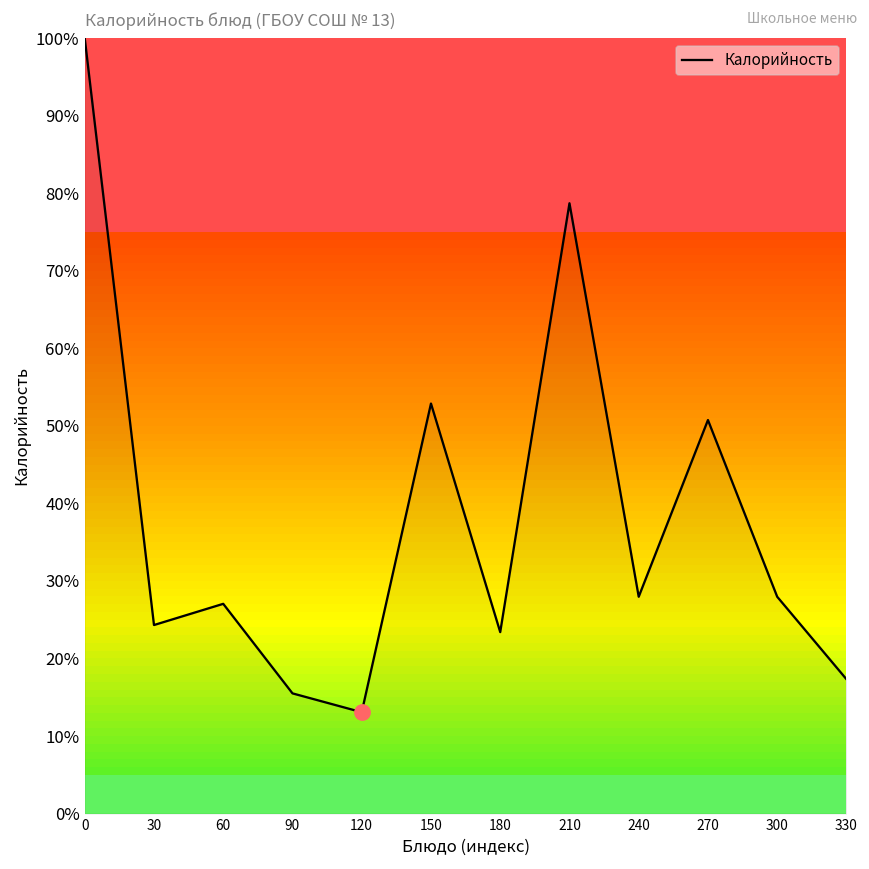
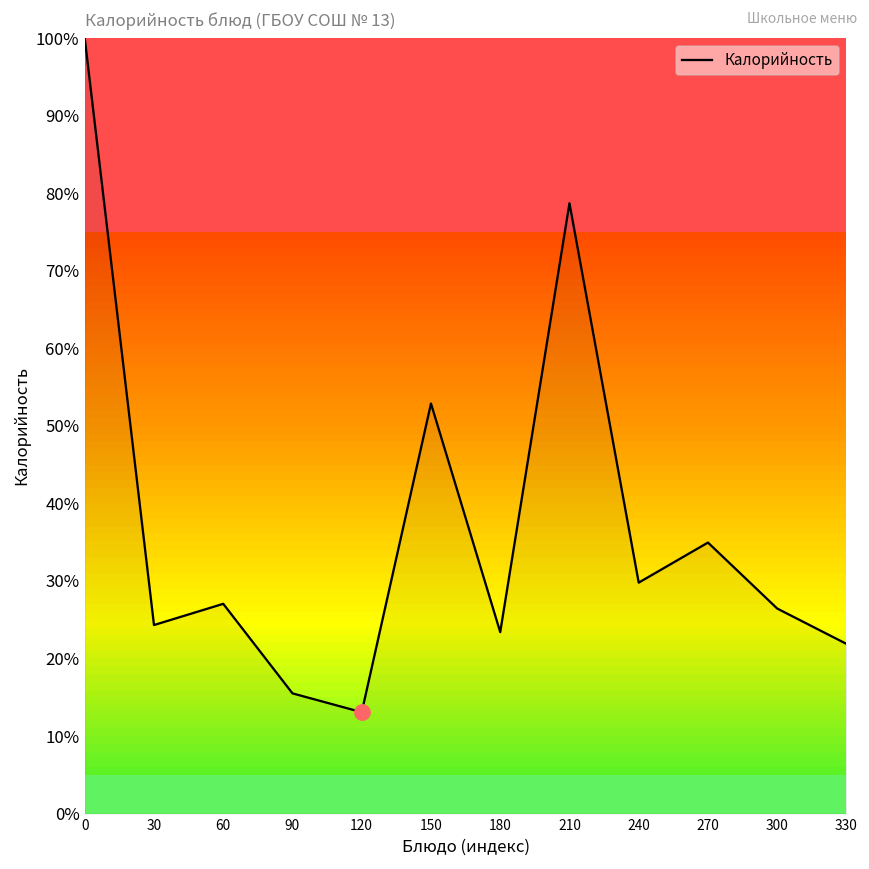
Калорийность, 240: 28% -> 30%
Калорийность, 270: 51% -> 35%
Калорийность, 300: 28% -> 26%
Калорийность, 330: 17% -> 22%
